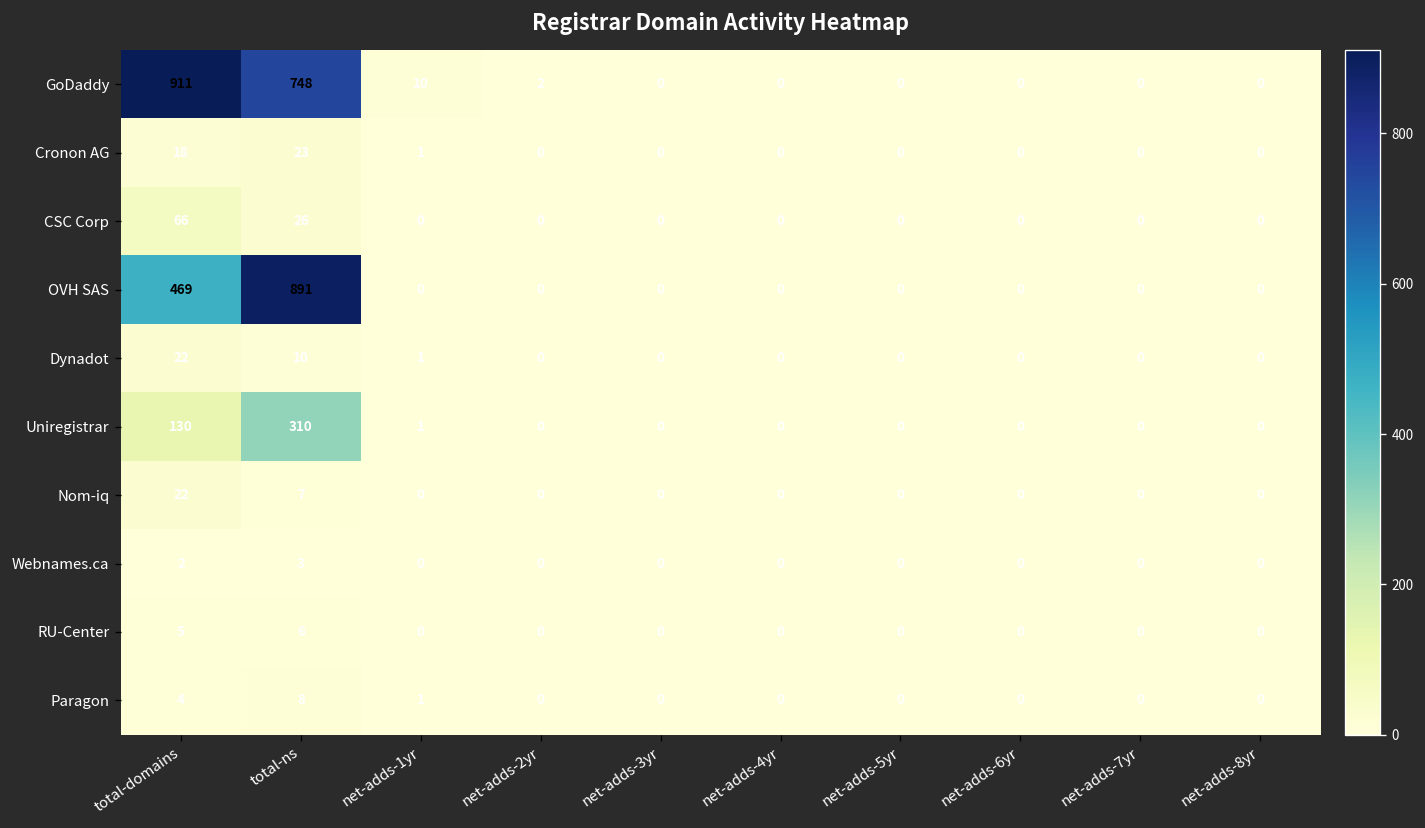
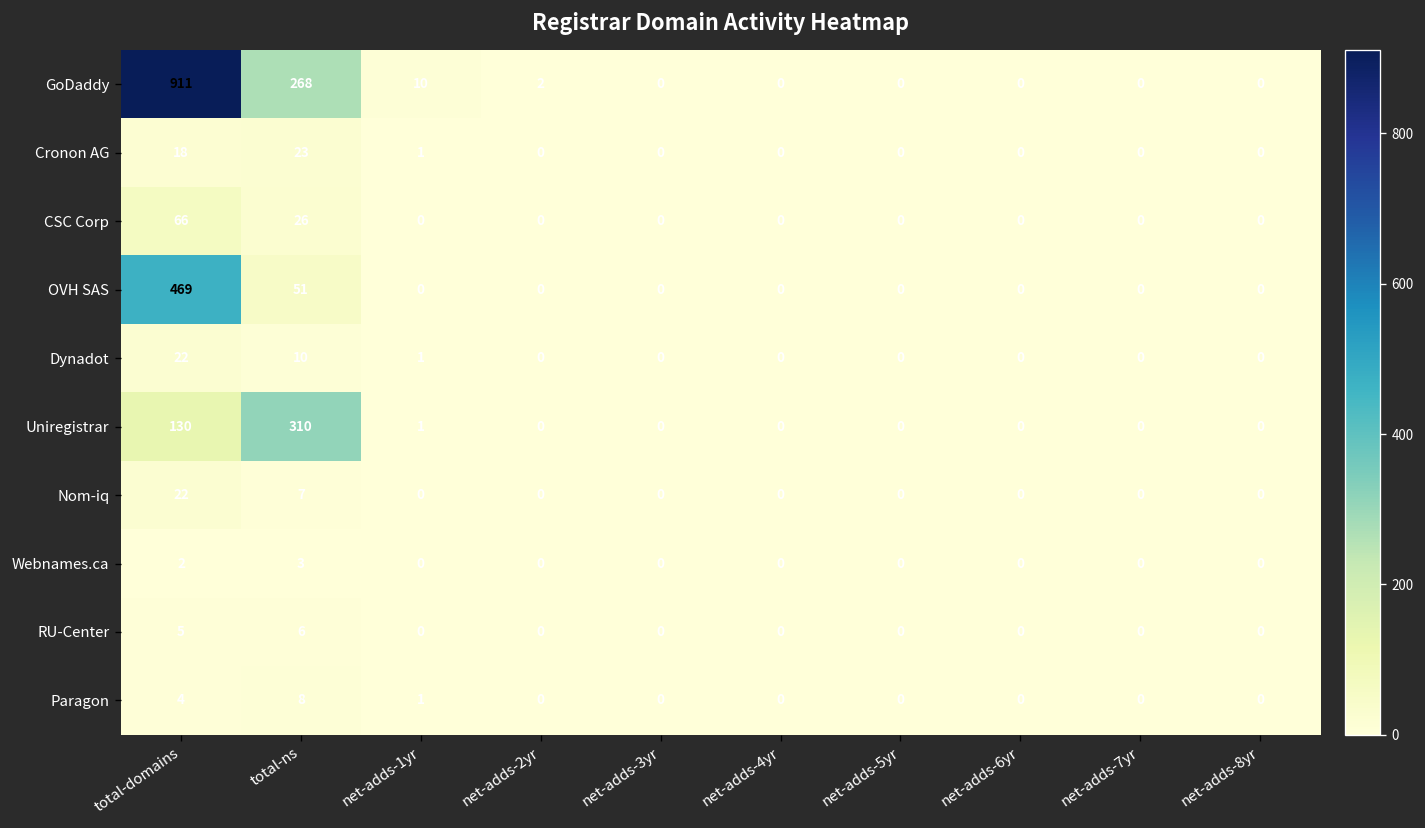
GoDaddy, total-ns: 748 -> 268
OVH SAS, total-ns: 891 -> 51
